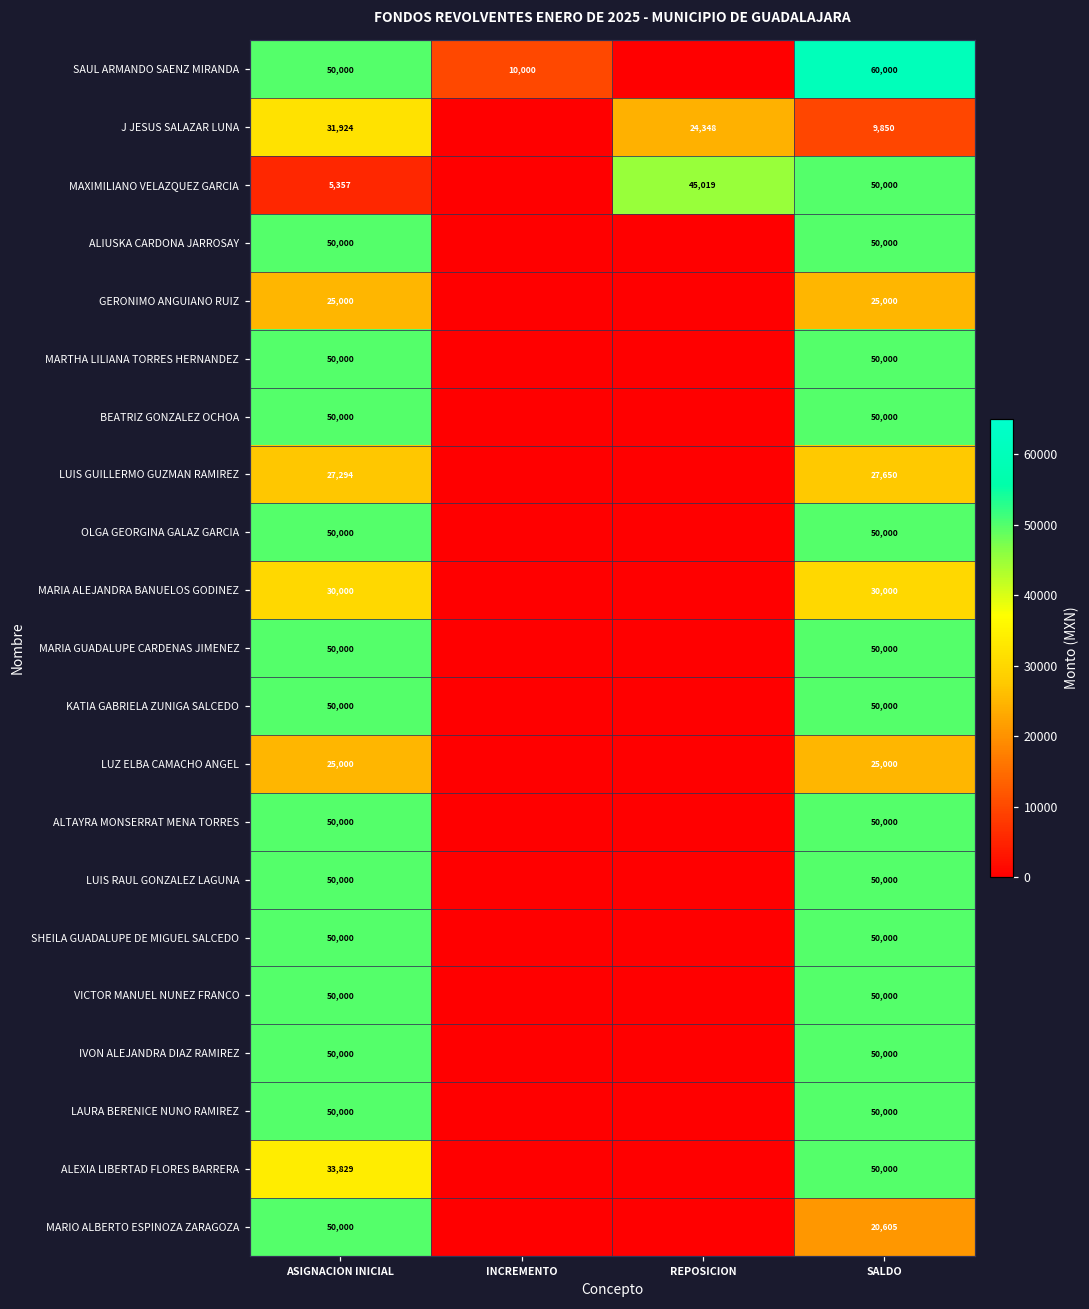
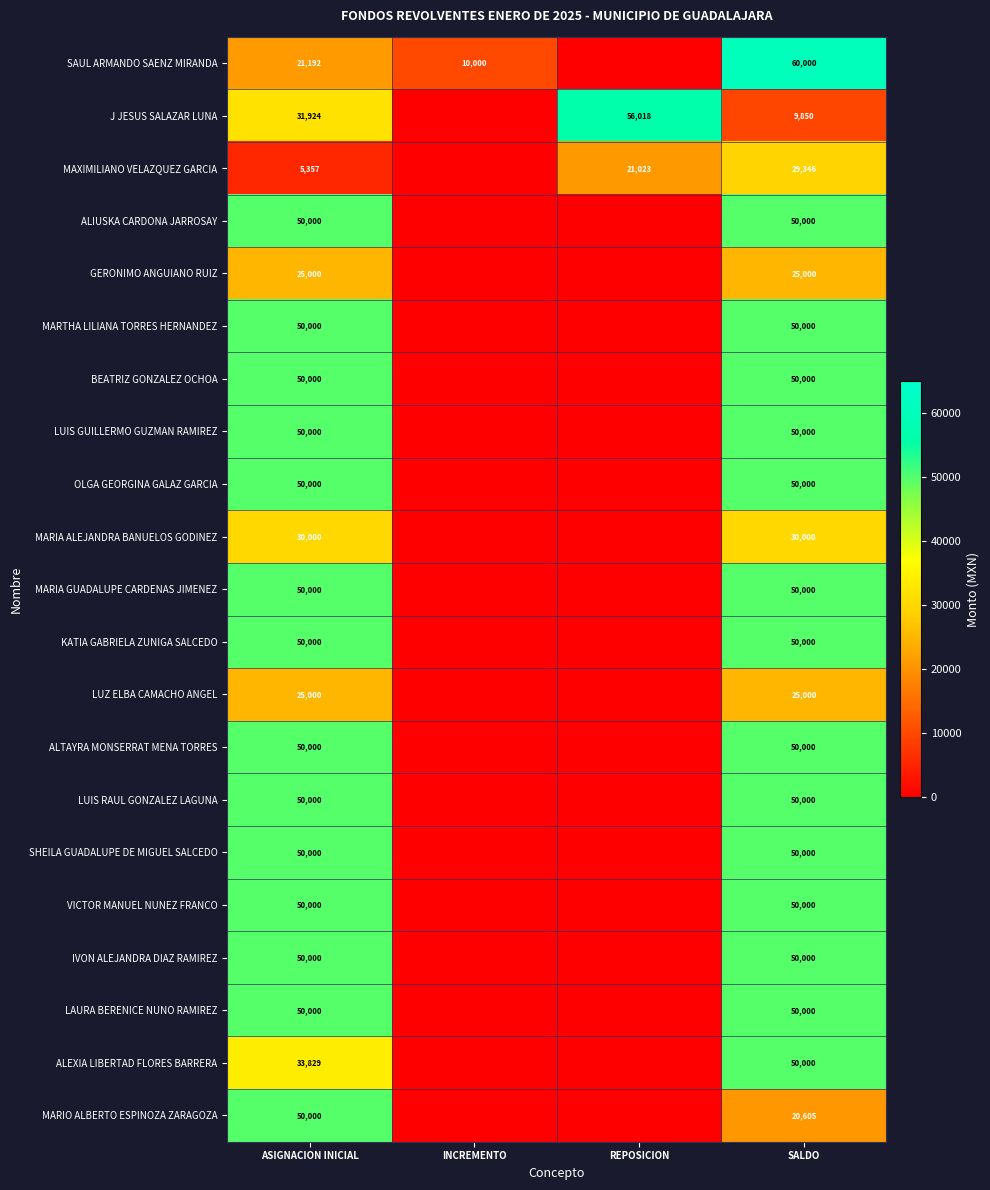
SAUL ARMANDO SAENZ MIRANDA, ASIGNACION INICIAL: 50,000 -> 21,192
J JESUS SALAZAR LUNA, REPOSICION: 24,348 -> 56,018
MAXIMILIANO VELAZQUEZ GARCIA, REPOSICION: 45,019 -> 21,023
MAXIMILIANO VELAZQUEZ GARCIA, SALDO: 50,000 -> 29,346
LUIS GUILLERMO GUZMAN RAMIREZ, ASIGNACION INICIAL: 27,294 -> 50,000
LUIS GUILLERMO GUZMAN RAMIREZ, SALDO: 27,650 -> 50,000
